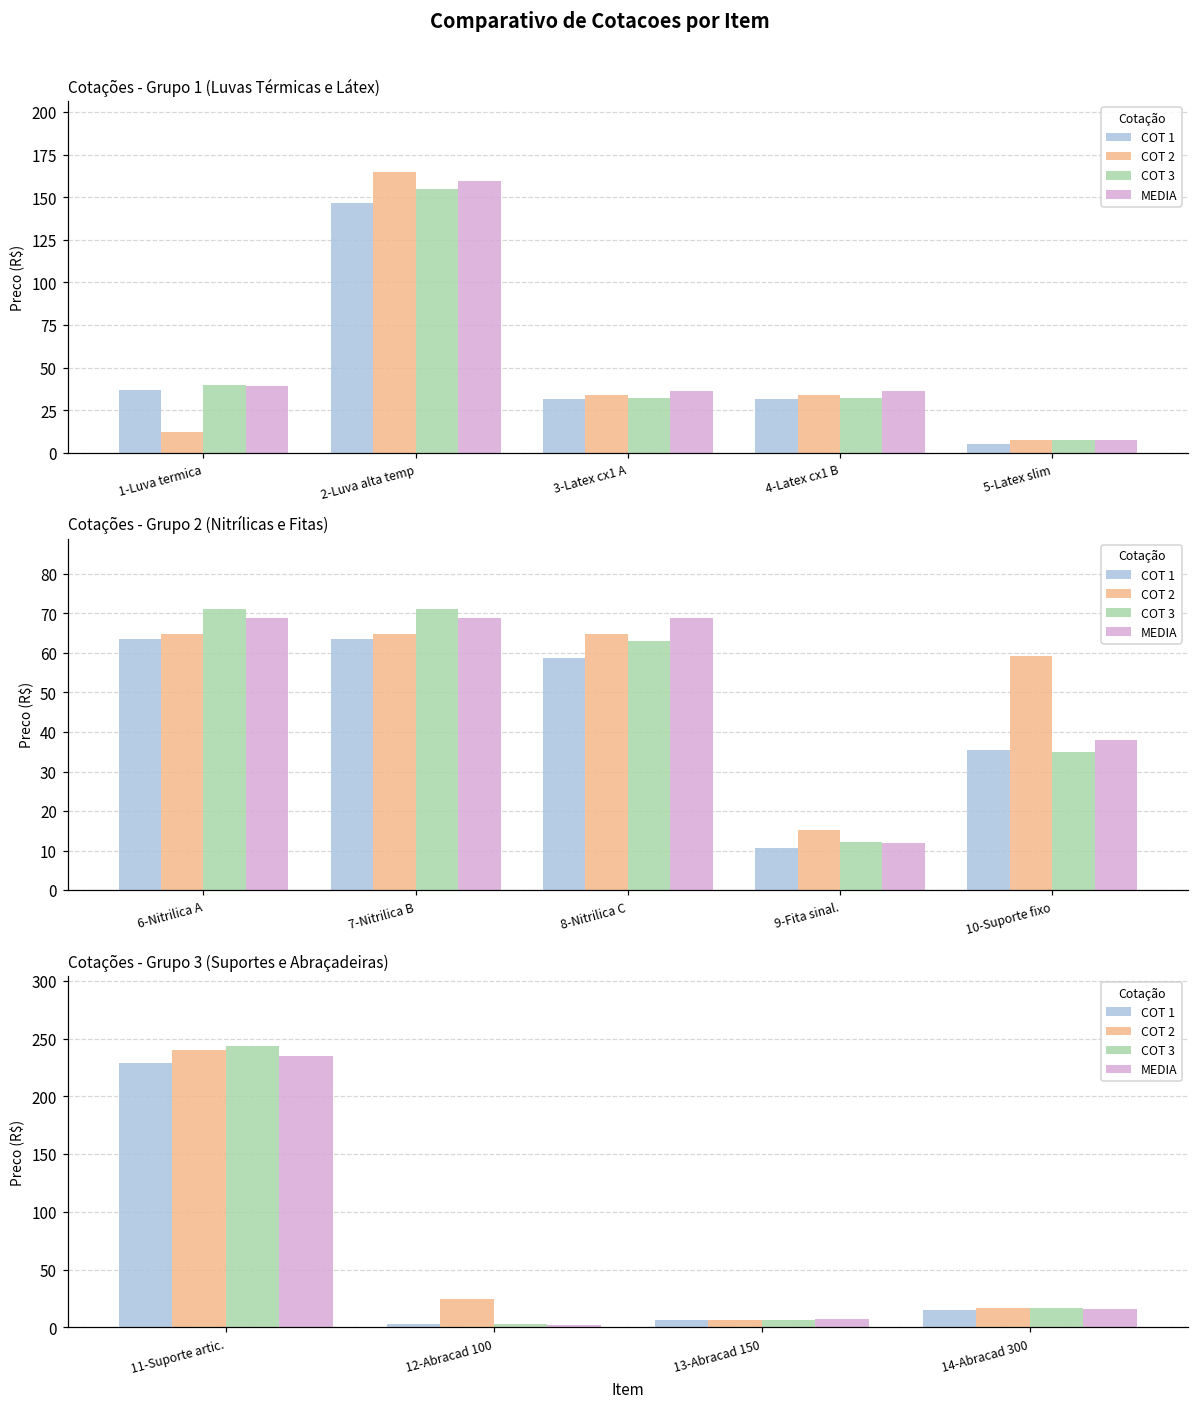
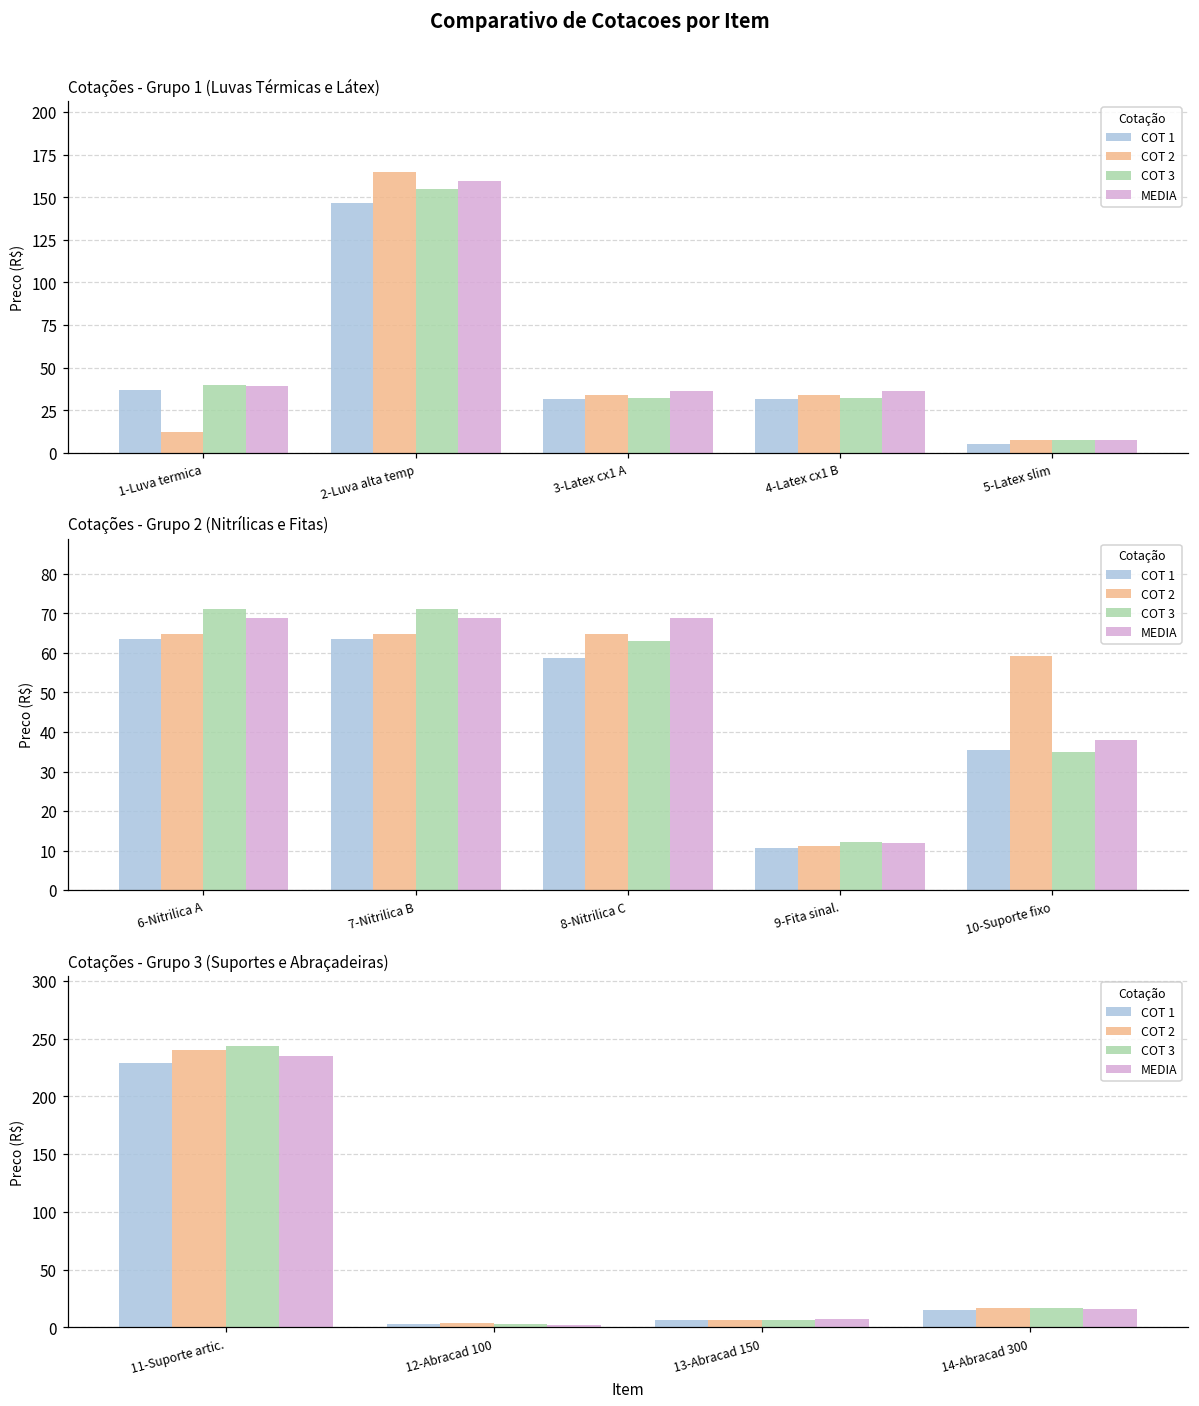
Cotações - Grupo 2 (Nitrílicas e Fitas), COT 2, 9-Fita sinal.: 15 -> 11
Cotações - Grupo 3 (Suportes e Abraçadeiras), COT 2, 12-Abracad 100: 24 -> 4
